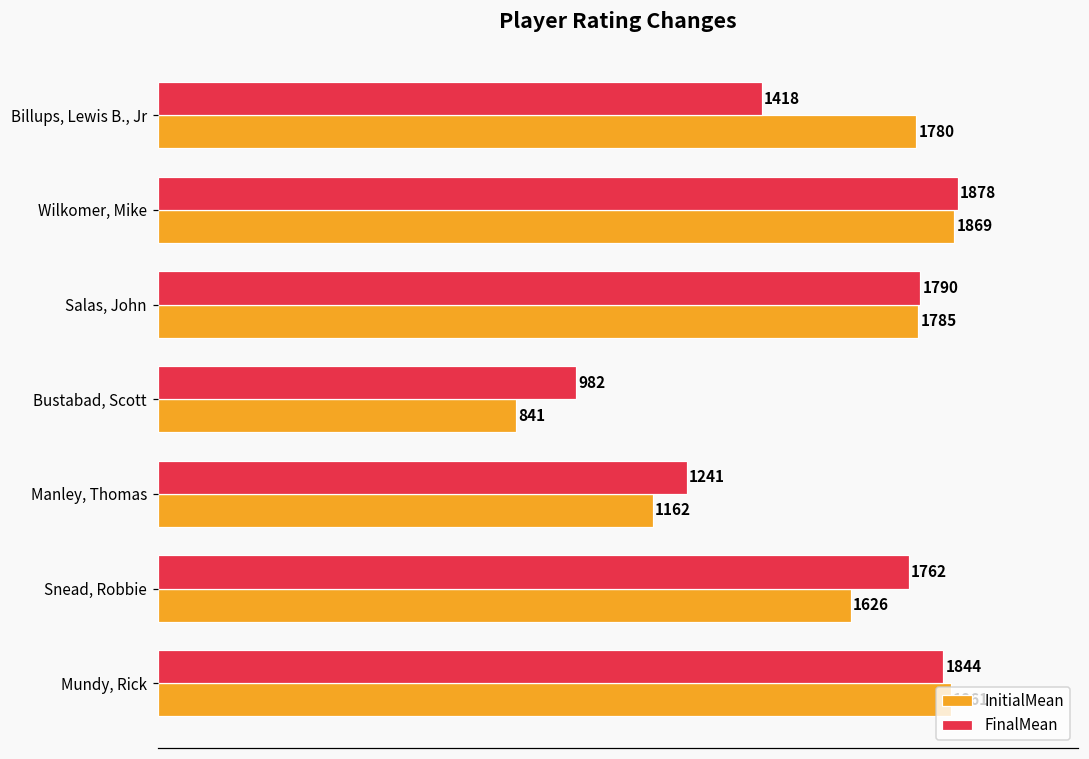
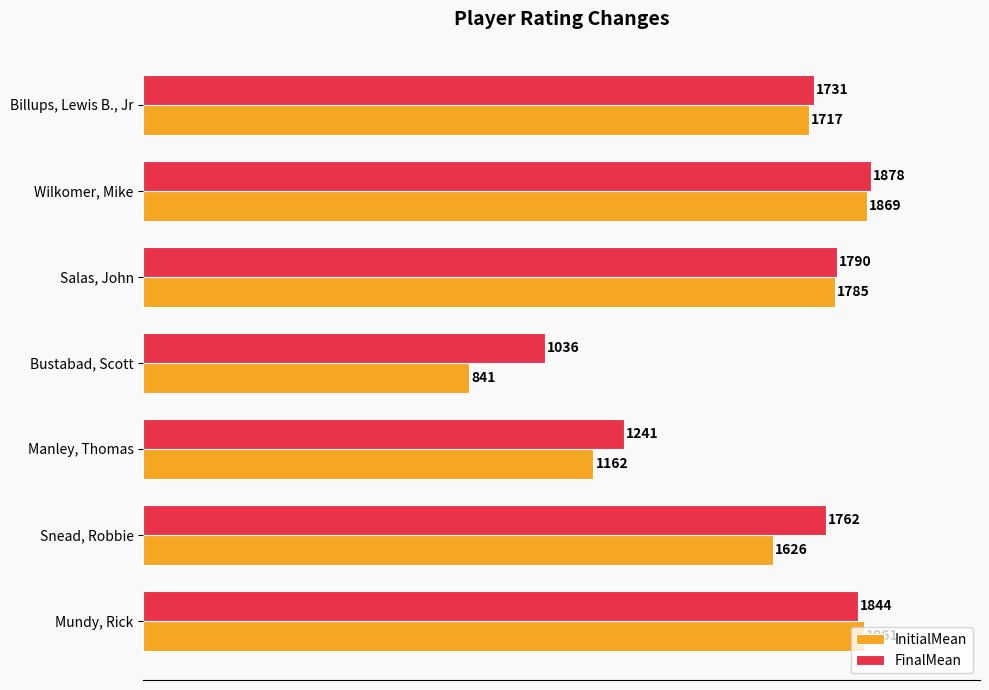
FinalMean, Billups, Lewis B., Jr: 1418 -> 1731
InitialMean, Billups, Lewis B., Jr: 1780 -> 1717
FinalMean, Bustabad, Scott: 982 -> 1036
